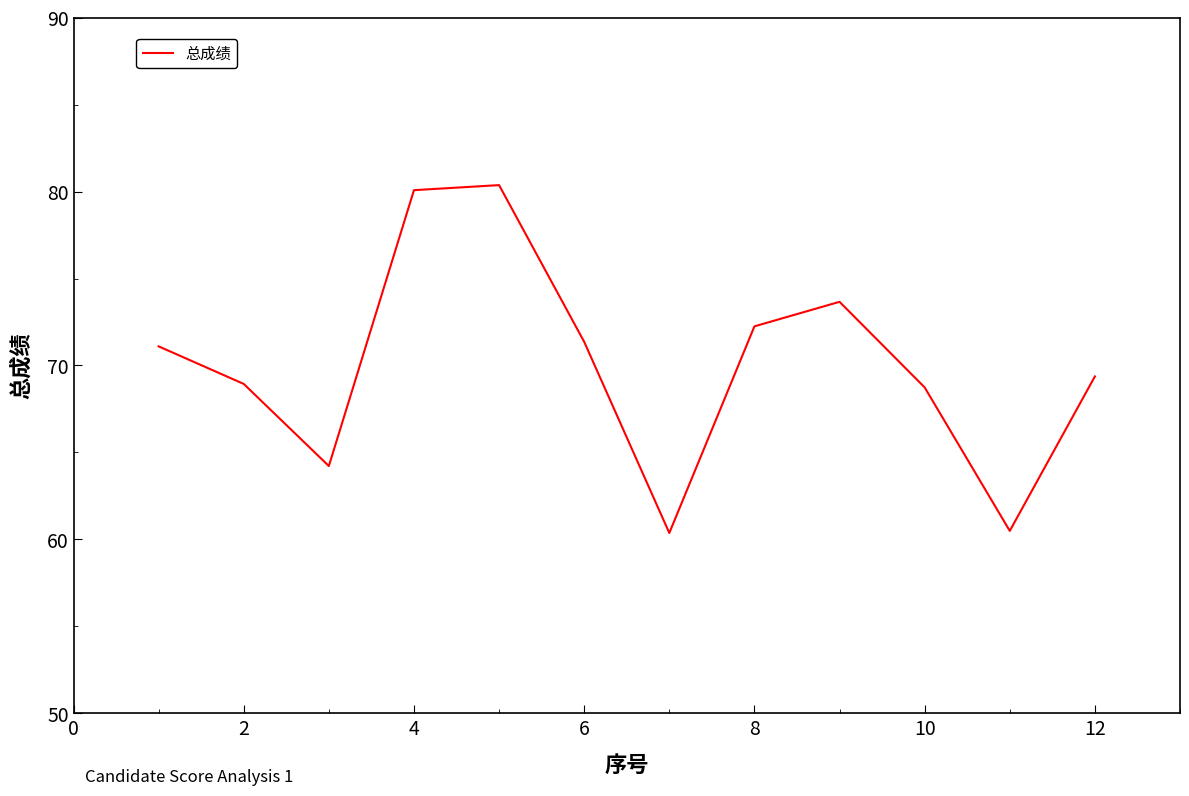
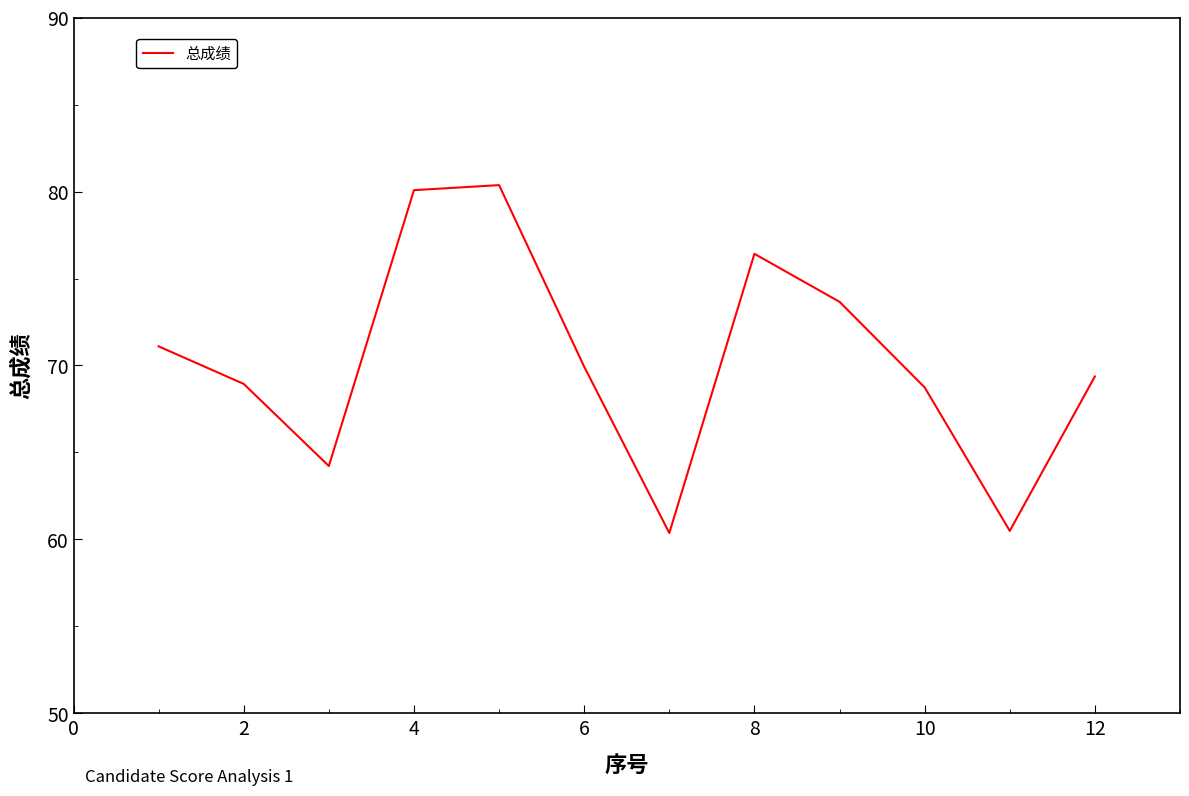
6: 71.4 -> 69.9
8: 72.3 -> 76.4
